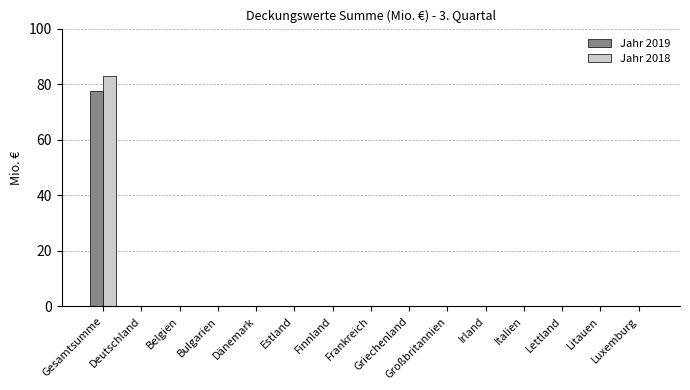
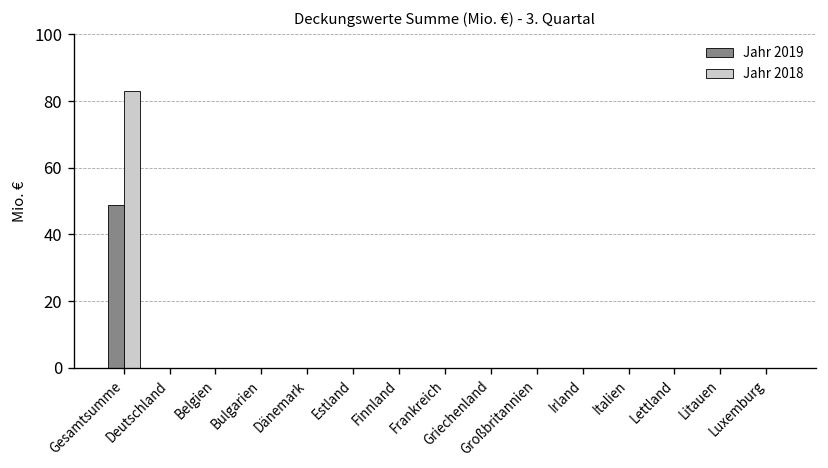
Jahr 2019, Gesamtsumme: 77 -> 49
